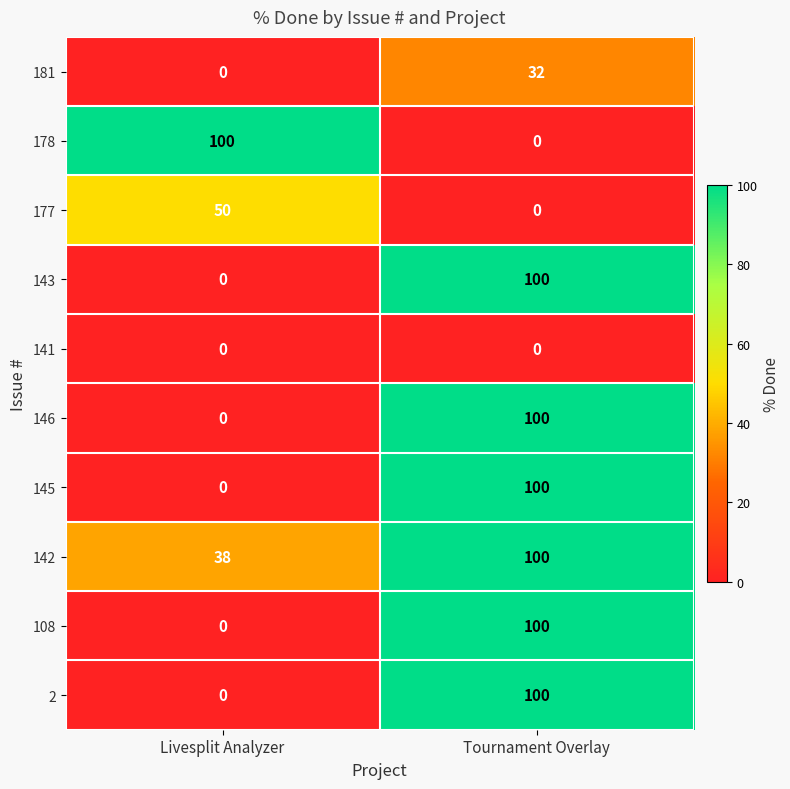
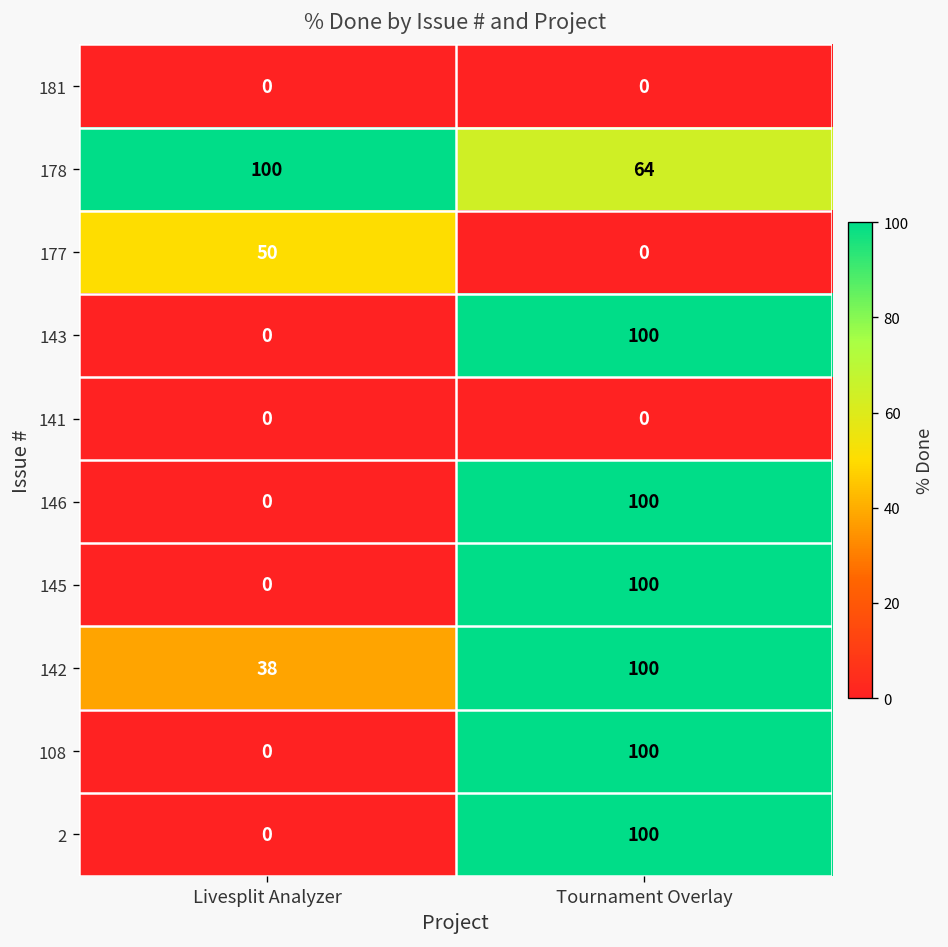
181, Tournament Overlay: 32 -> 0
178, Tournament Overlay: 0 -> 64
